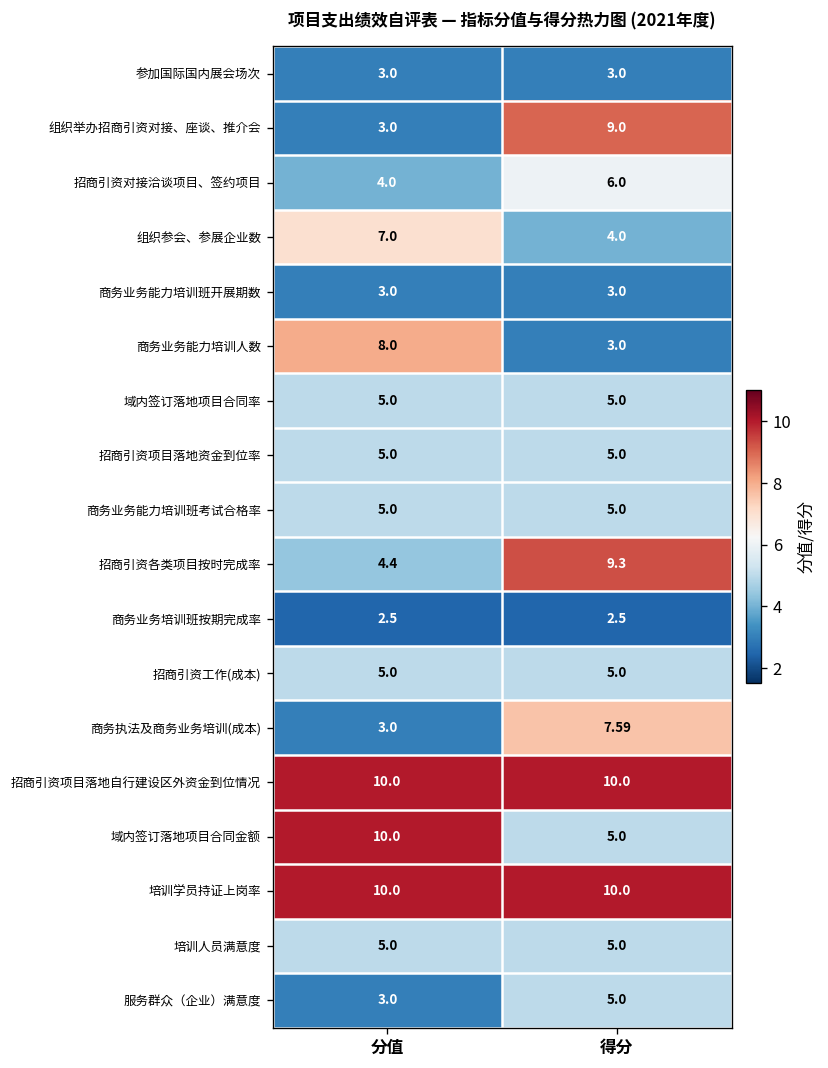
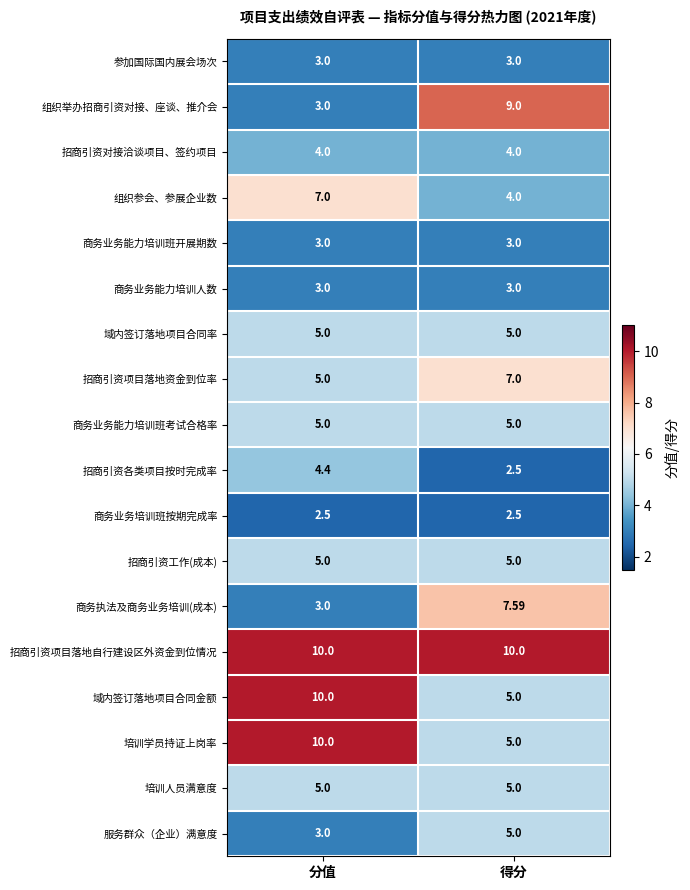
招商引资对接洽谈项目、签约项目, 得分: 6.0 -> 4.0
商务业务能力培训人数, 分值: 8.0 -> 3.0
招商引资项目落地资金到位率, 得分: 5.0 -> 7.0
招商引资各类项目按时完成率, 得分: 9.3 -> 2.5
培训学员持证上岗率, 得分: 10.0 -> 5.0
